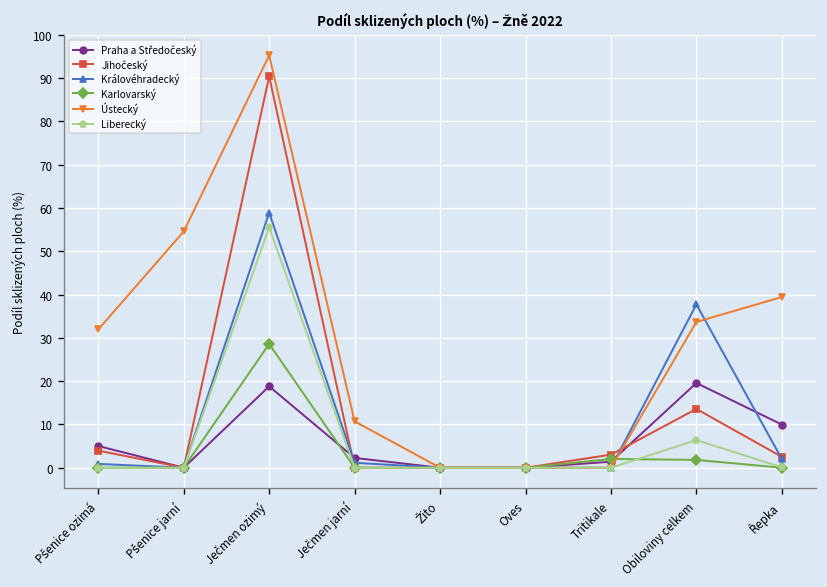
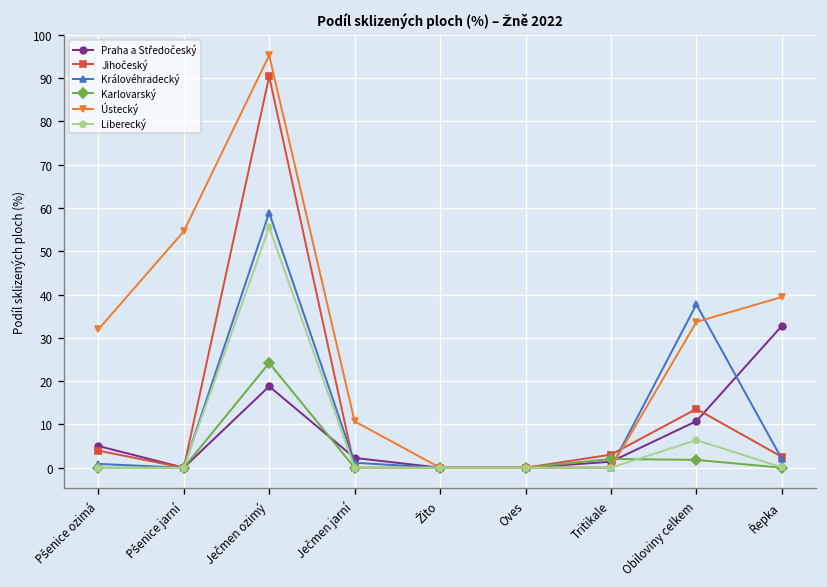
Karlovarský, Ječmen ozimý: 29 -> 24
Praha a Středočeský, Obiloviny celkem: 20 -> 11
Praha a Středočeský, Řepka: 10 -> 33
